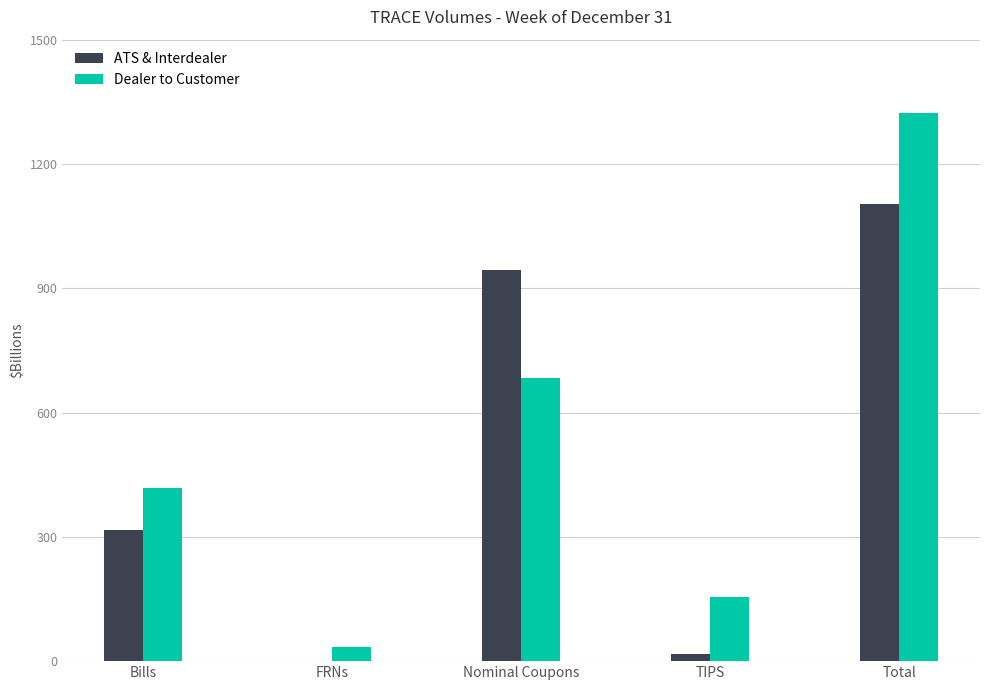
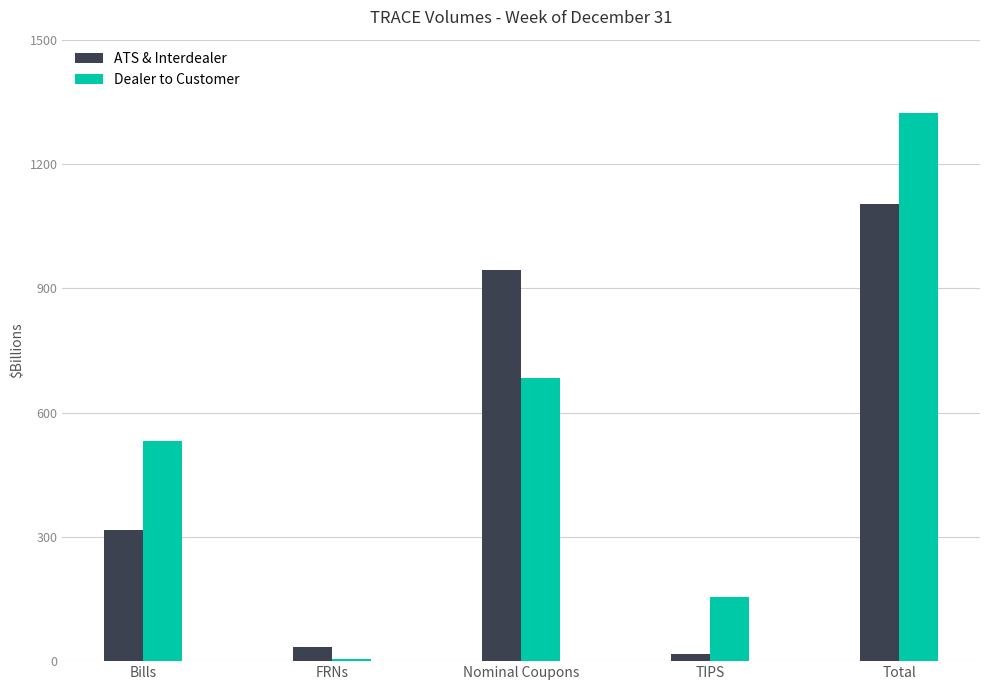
Dealer to Customer, Bills: 420 -> 530
ATS & Interdealer, FRNs: 0 -> 30
Dealer to Customer, FRNs: 40 -> 10
